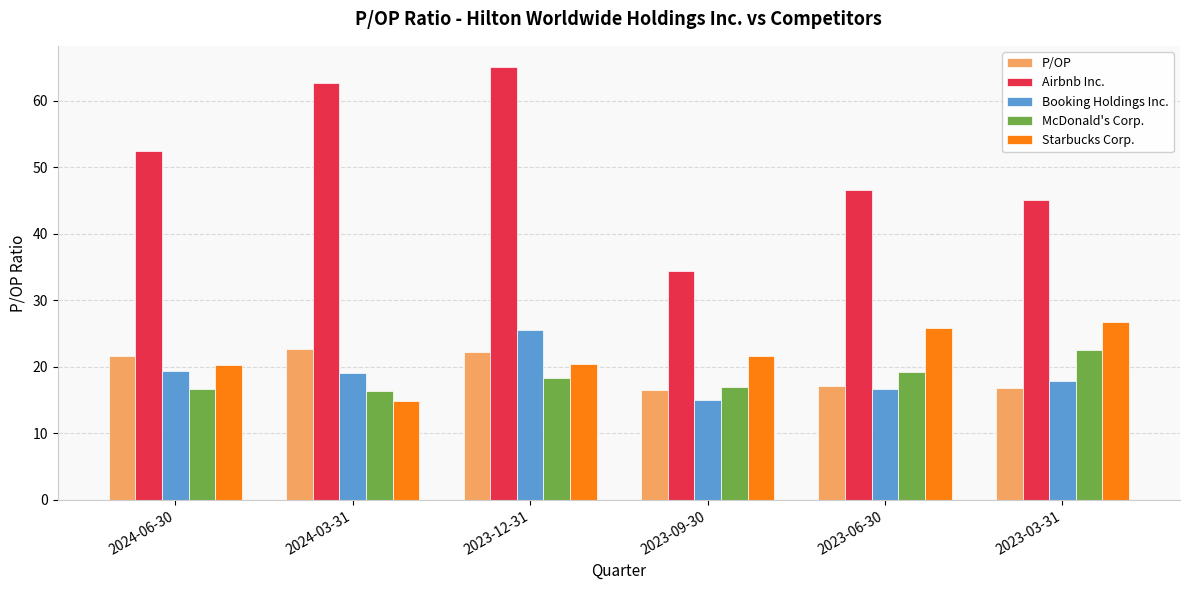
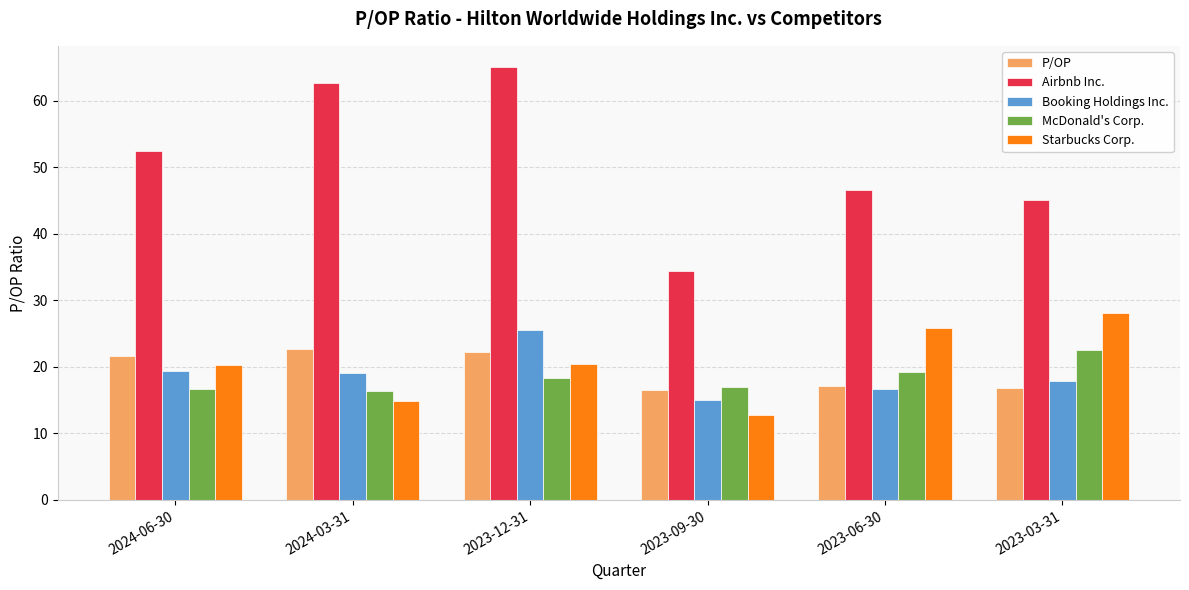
Starbucks Corp., 2023-09-30: 22 -> 13
Starbucks Corp., 2023-03-31: 27 -> 28
